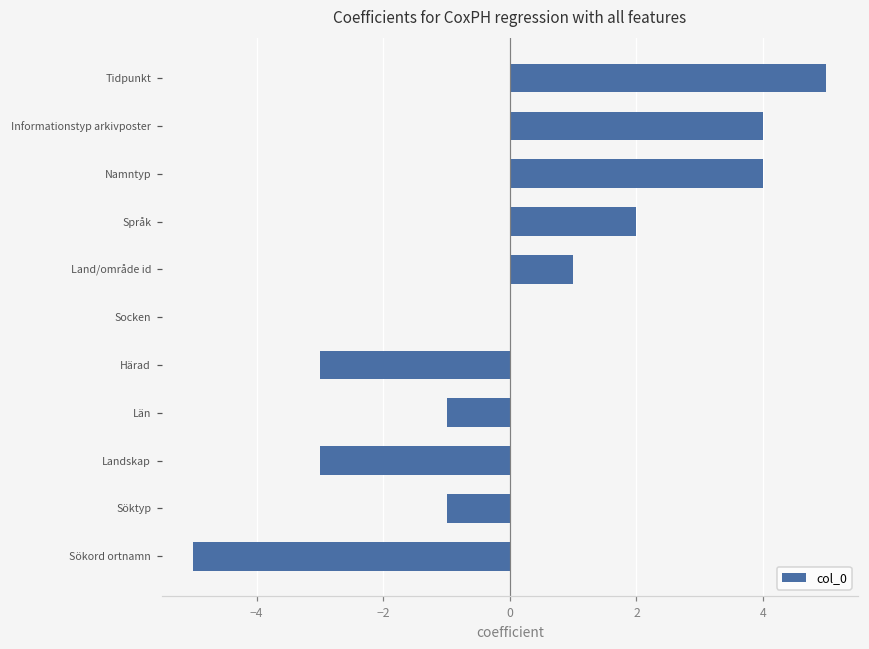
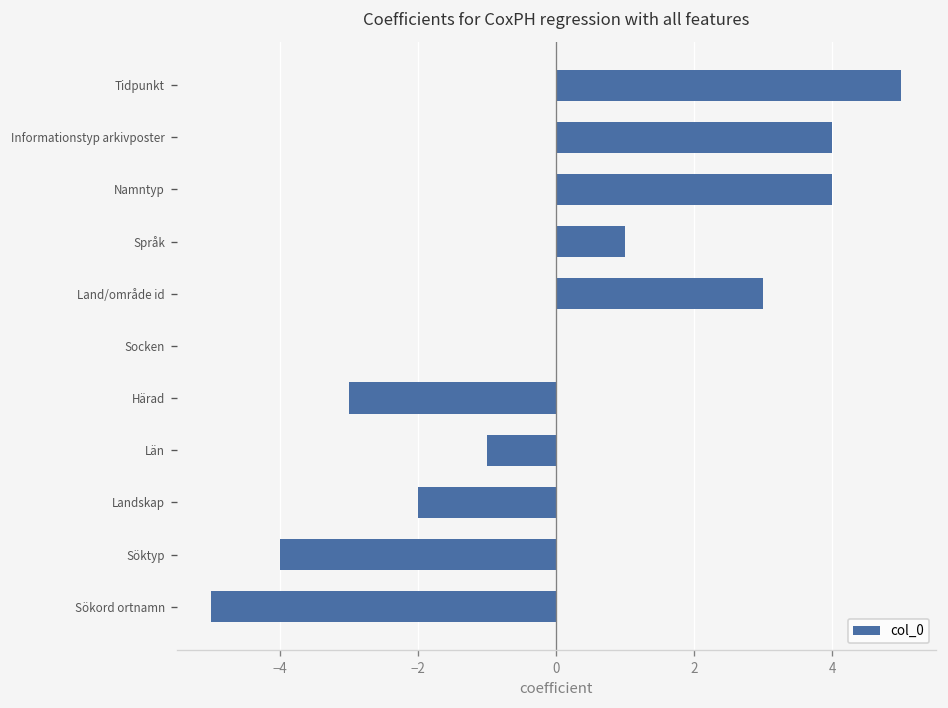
Språk: 2.0 -> 1.0
Land/område id: 1.0 -> 3.0
Landskap: -3.0 -> -2.0
Söktyp: -1.0 -> -4.0
